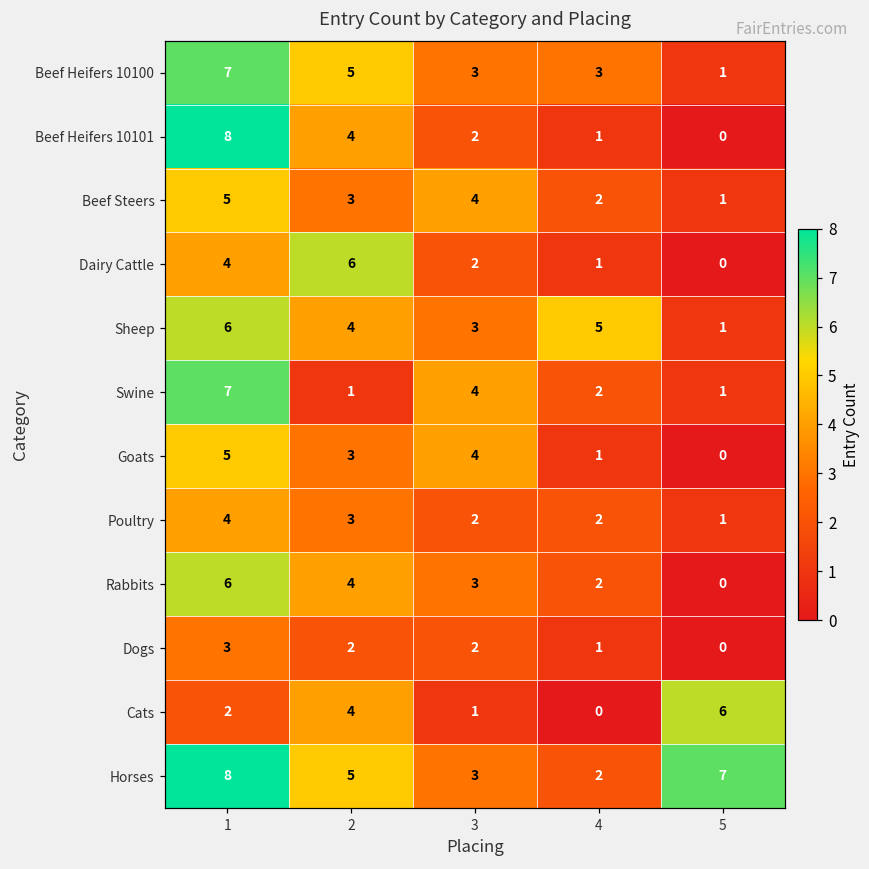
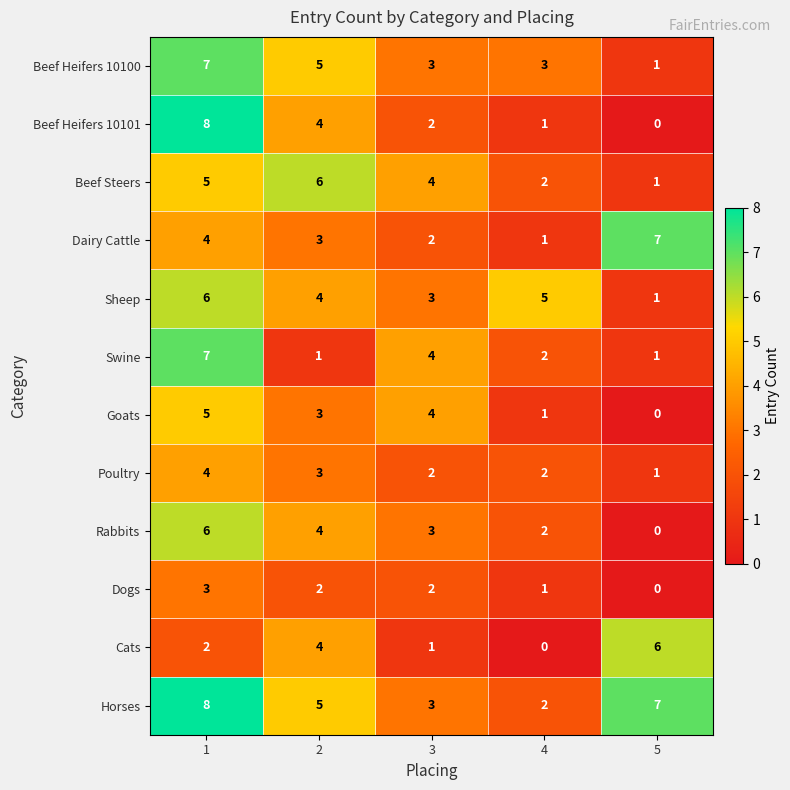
Beef Steers, 2: 3 -> 6
Dairy Cattle, 2: 6 -> 3
Dairy Cattle, 5: 0 -> 7
